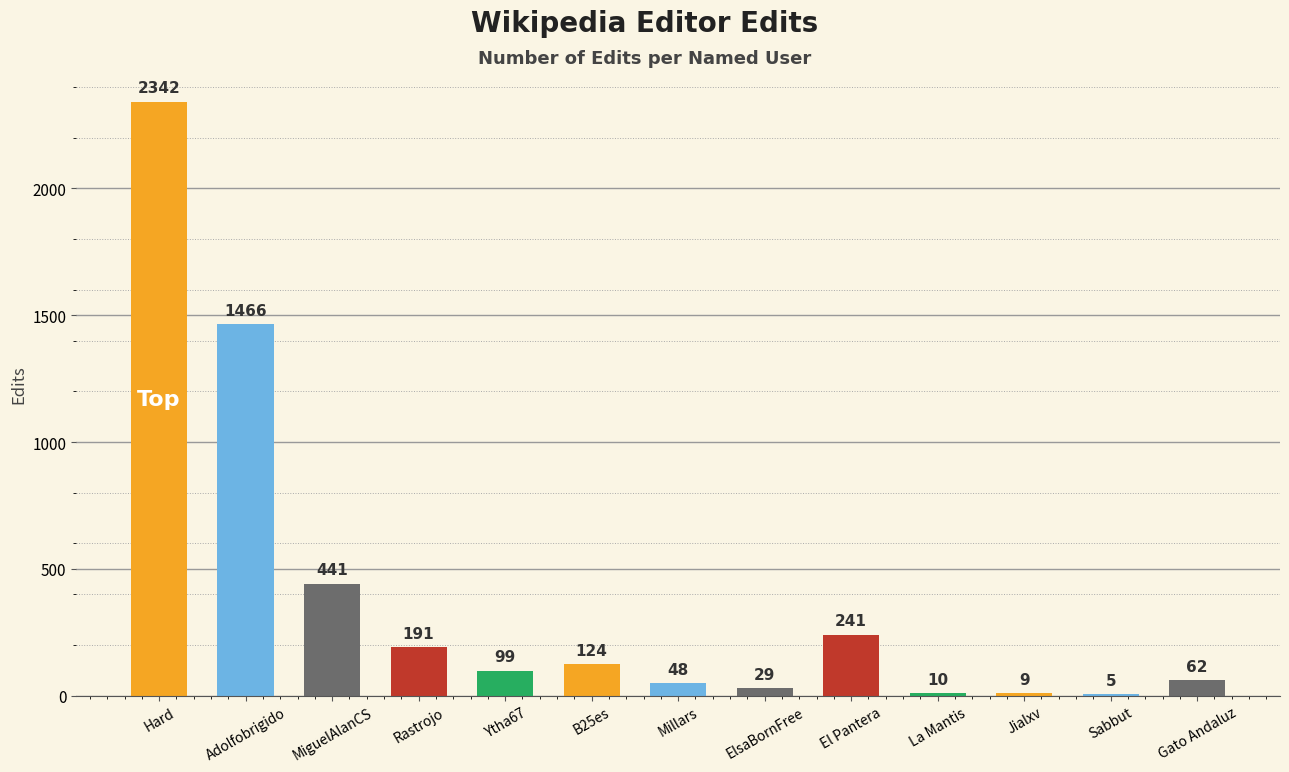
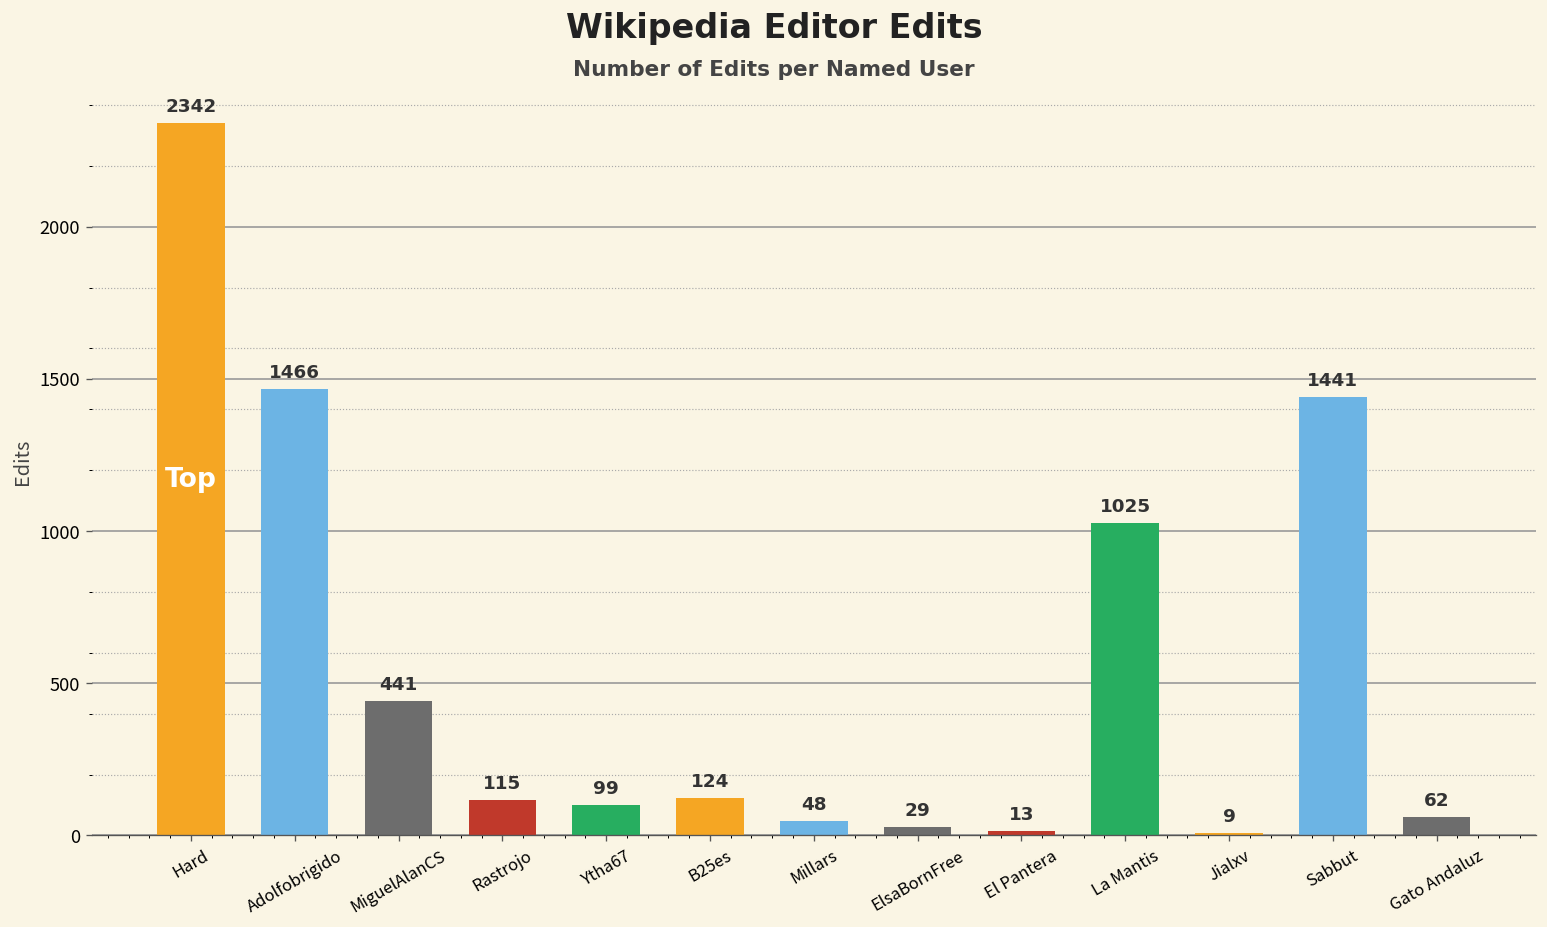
Rastrojo: 191 -> 115
El Pantera: 241 -> 13
La Mantis: 10 -> 1025
Sabbut: 5 -> 1441
